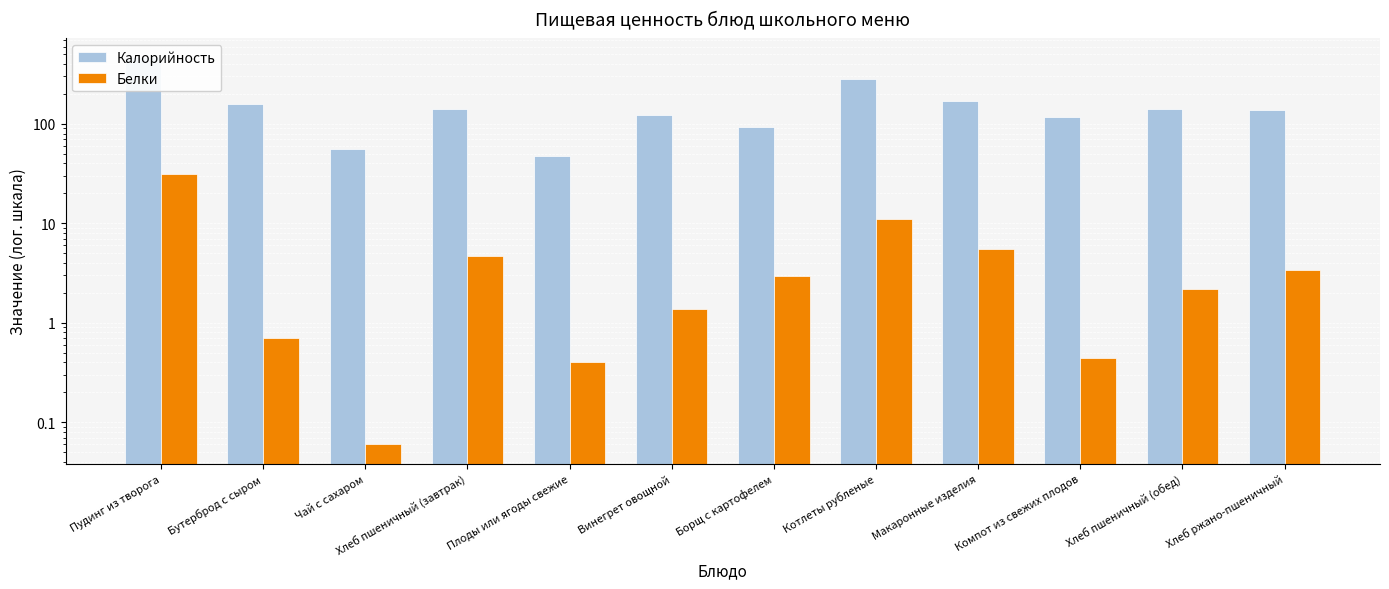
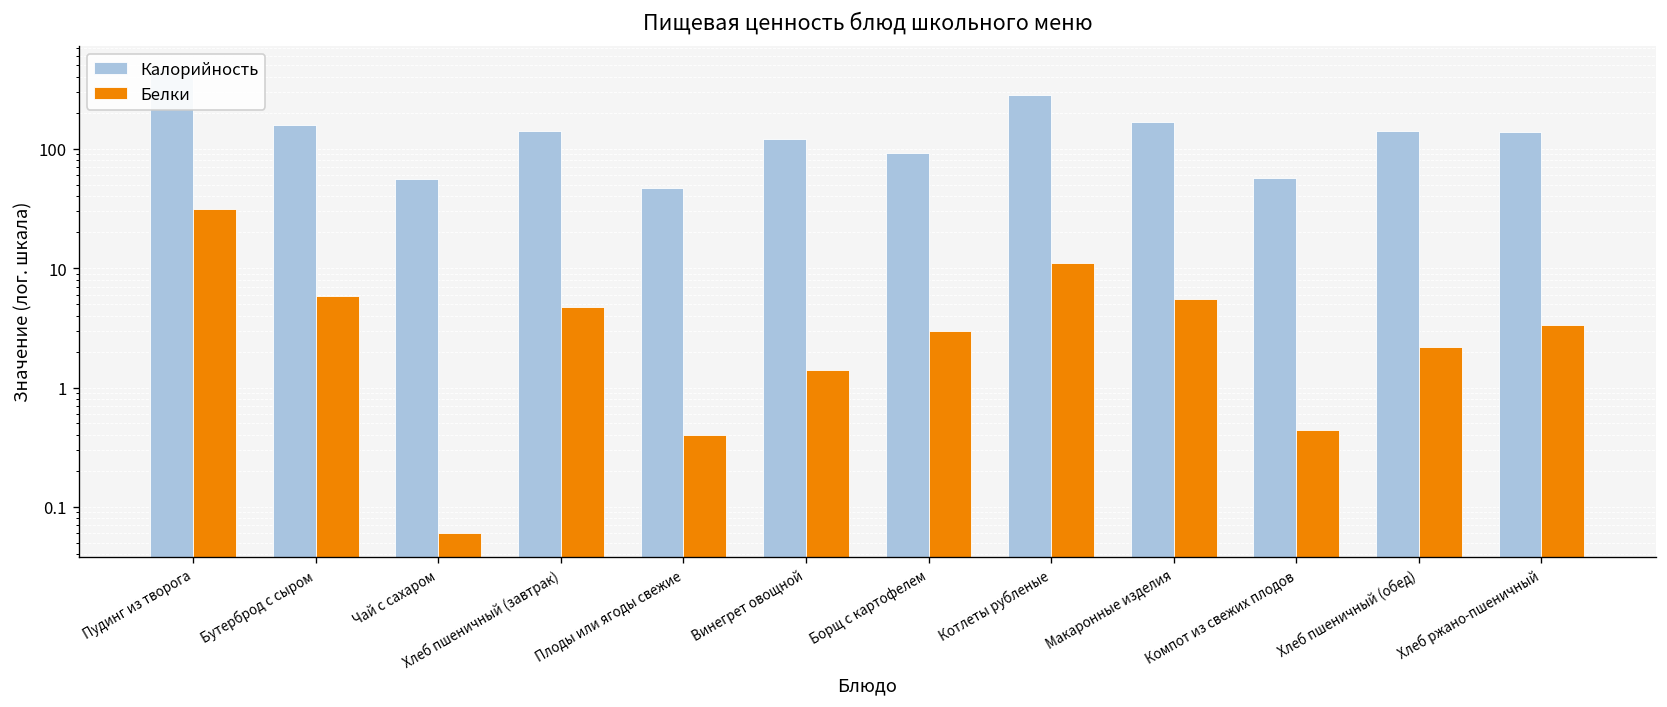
Белки, Бутерброд с сыром: 0.7 -> 6
Калорийность, Компот из свежих плодов: 120 -> 60
